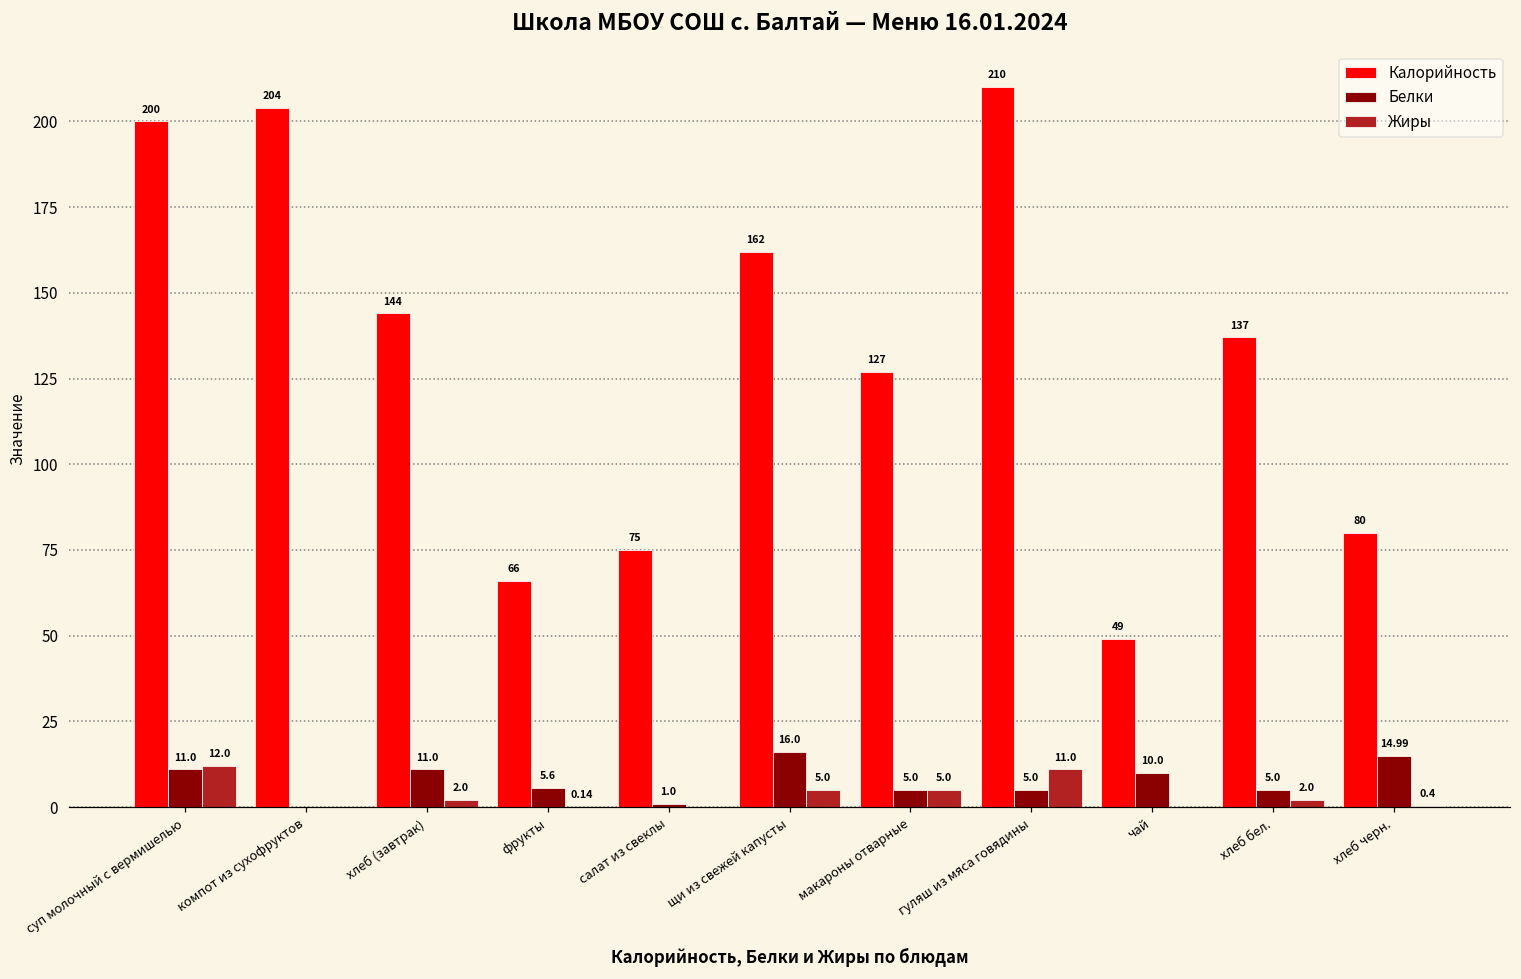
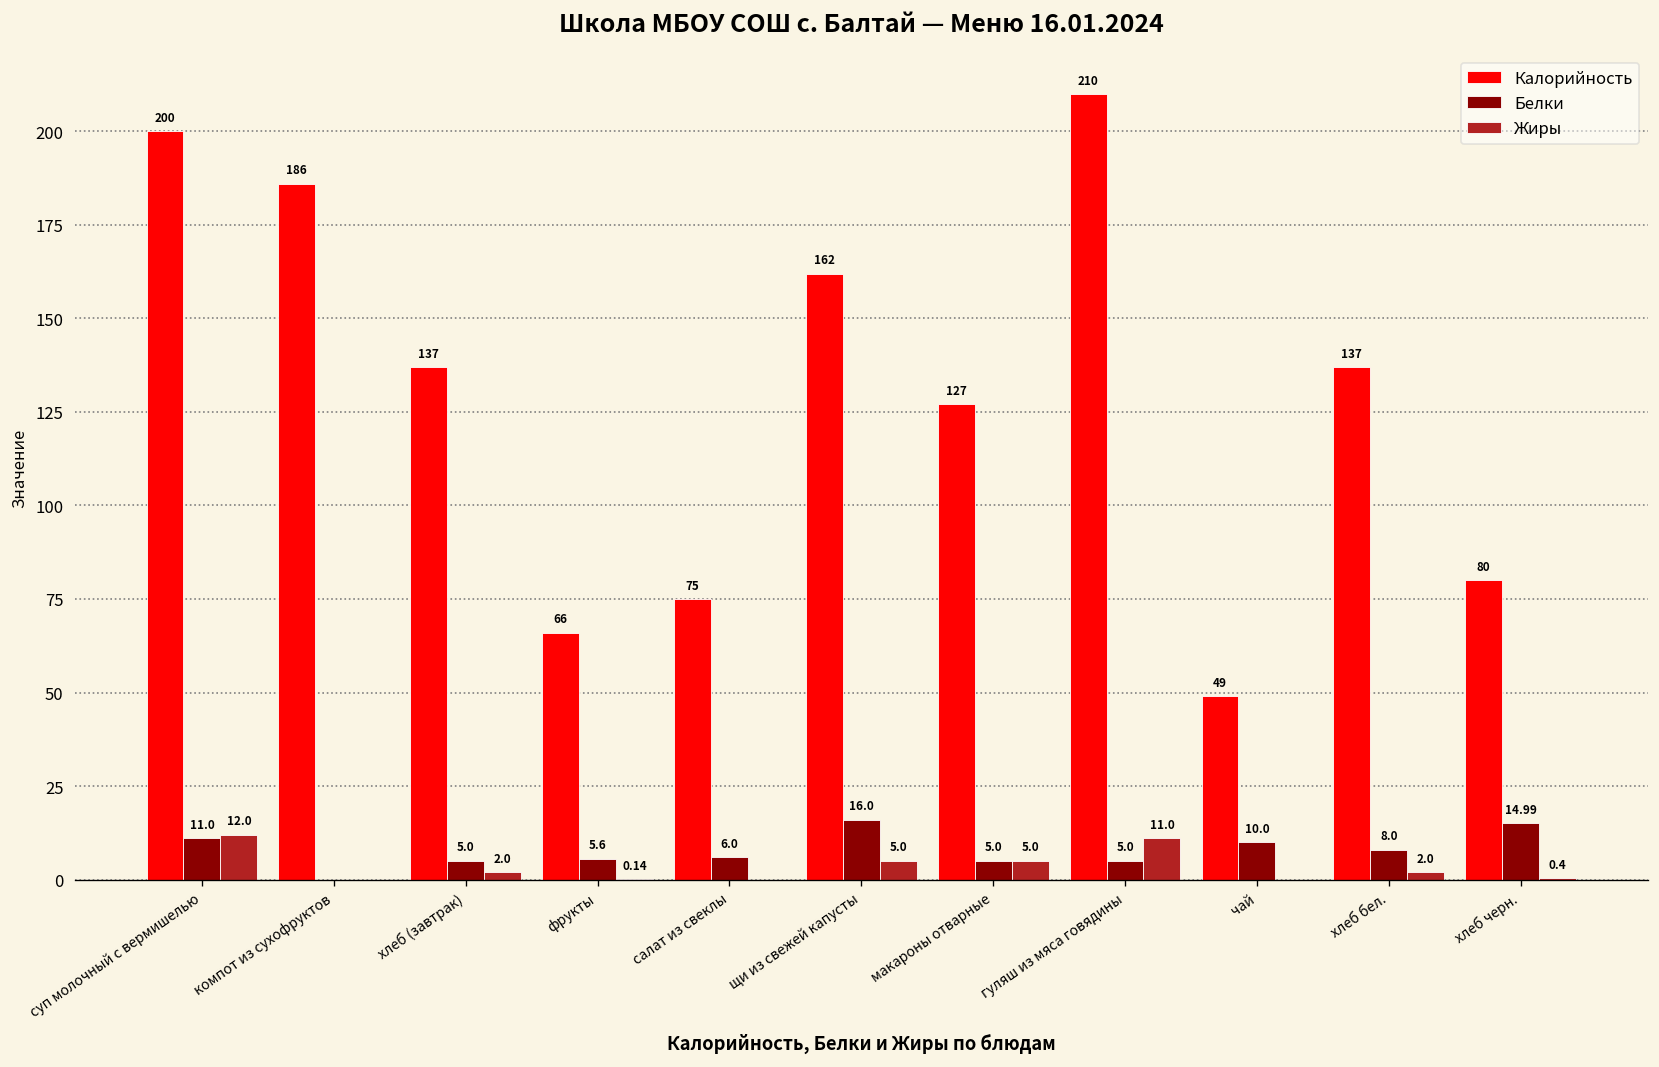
Калорийность, компот из сухофруктов: 204 -> 186
Калорийность, хлеб (завтрак): 144 -> 137
Белки, хлеб (завтрак): 11.0 -> 5.0
Белки, салат из свеклы: 1.0 -> 6.0
Белки, хлеб бел.: 5.0 -> 8.0
